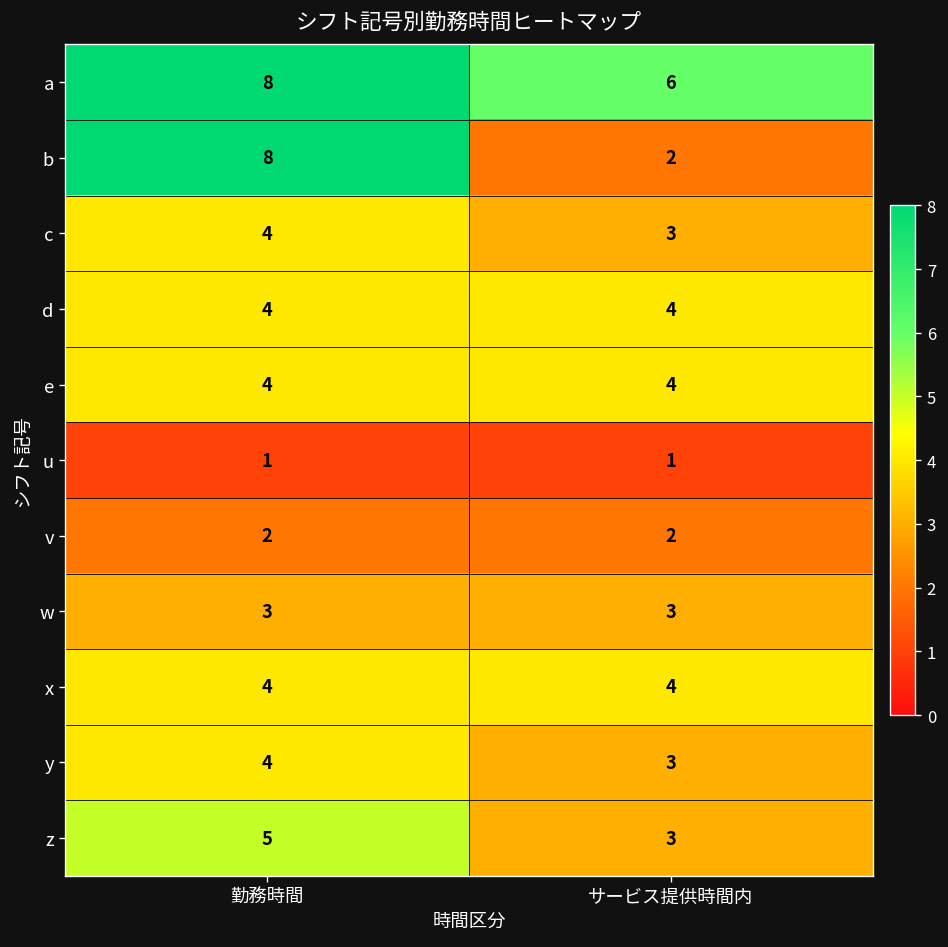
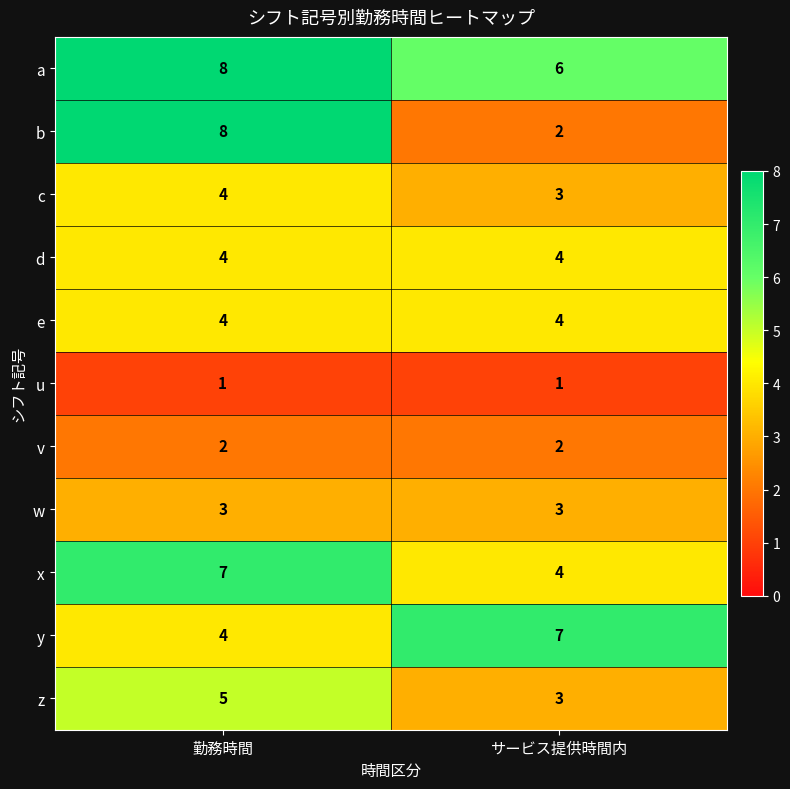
x, 勤務時間: 4 -> 7
y, サービス提供時間内: 3 -> 7
